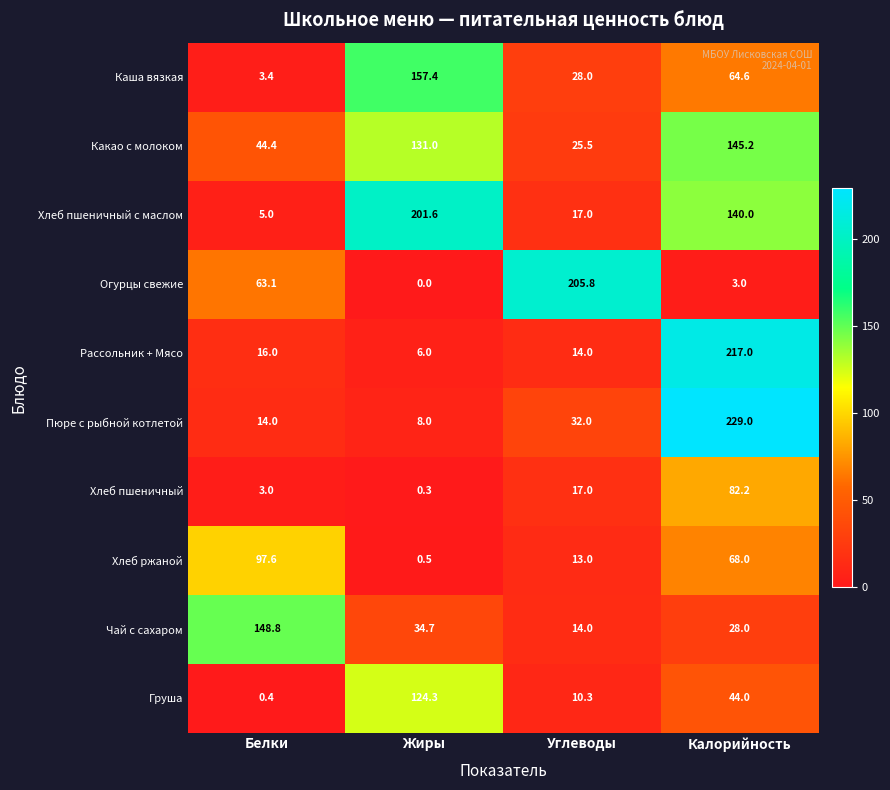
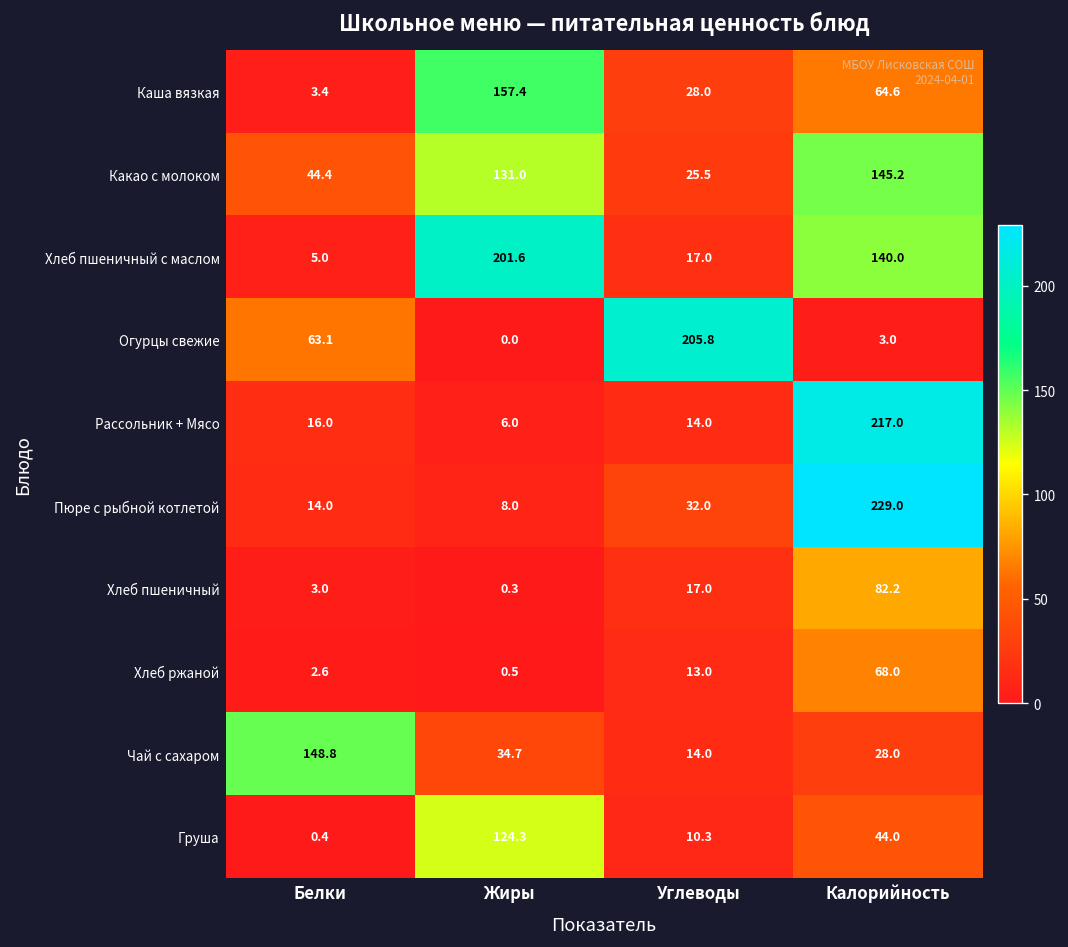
Хлеб ржаной, Белки: 97.6 -> 2.6
